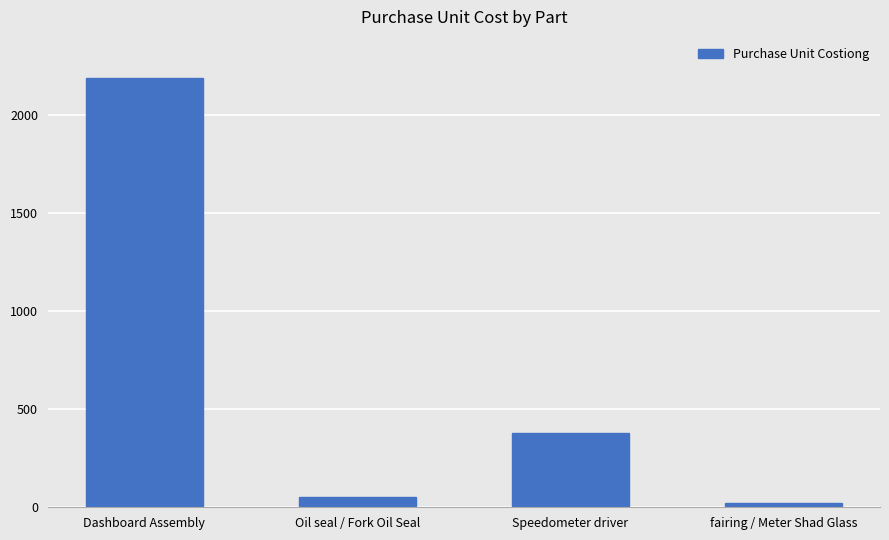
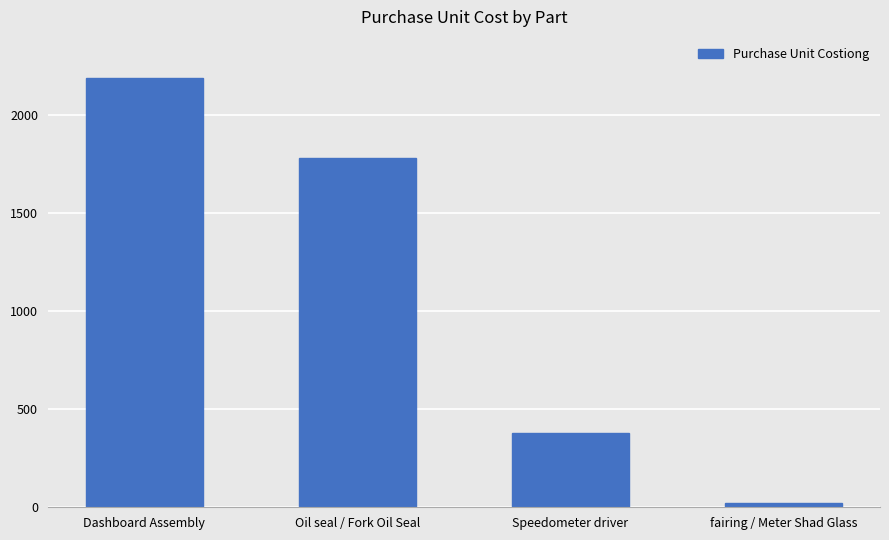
Oil seal / Fork Oil Seal: 50 -> 1780
